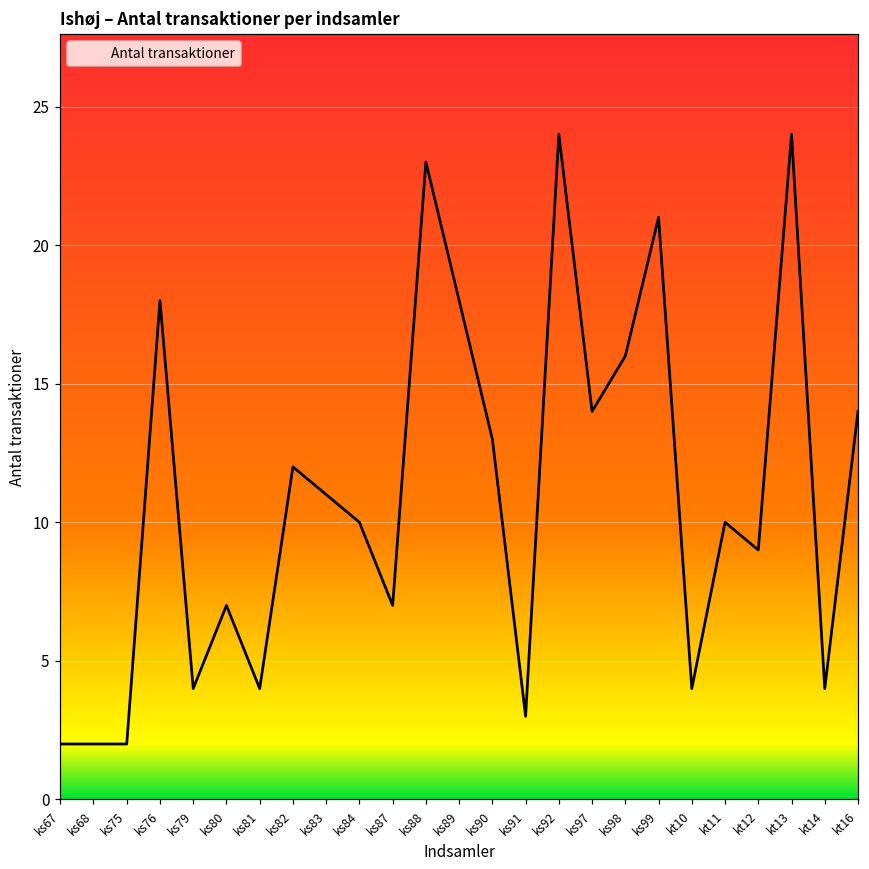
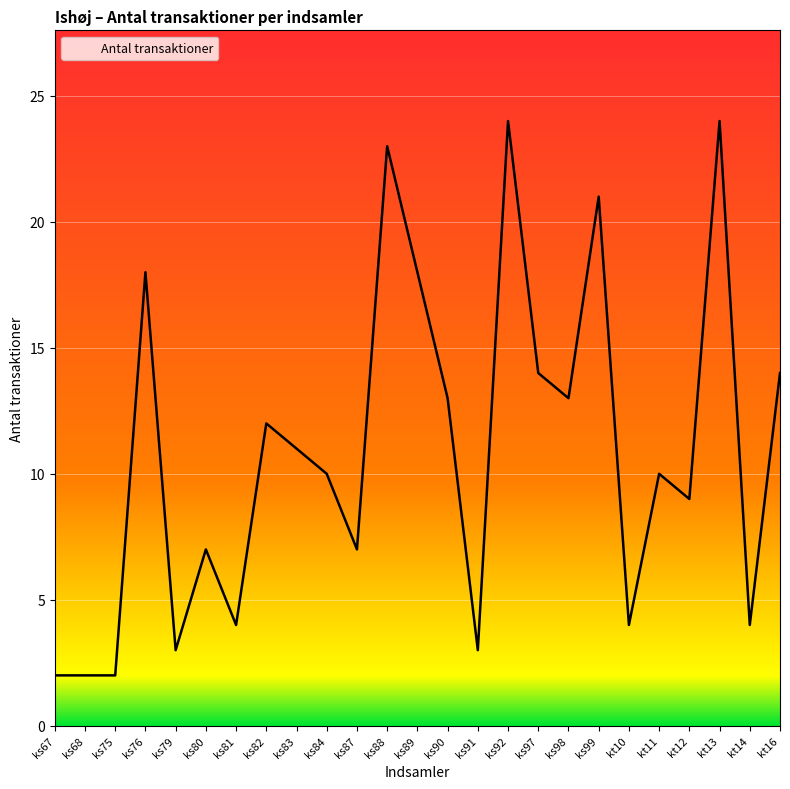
ks79: 4 -> 3
ks98: 16 -> 13
